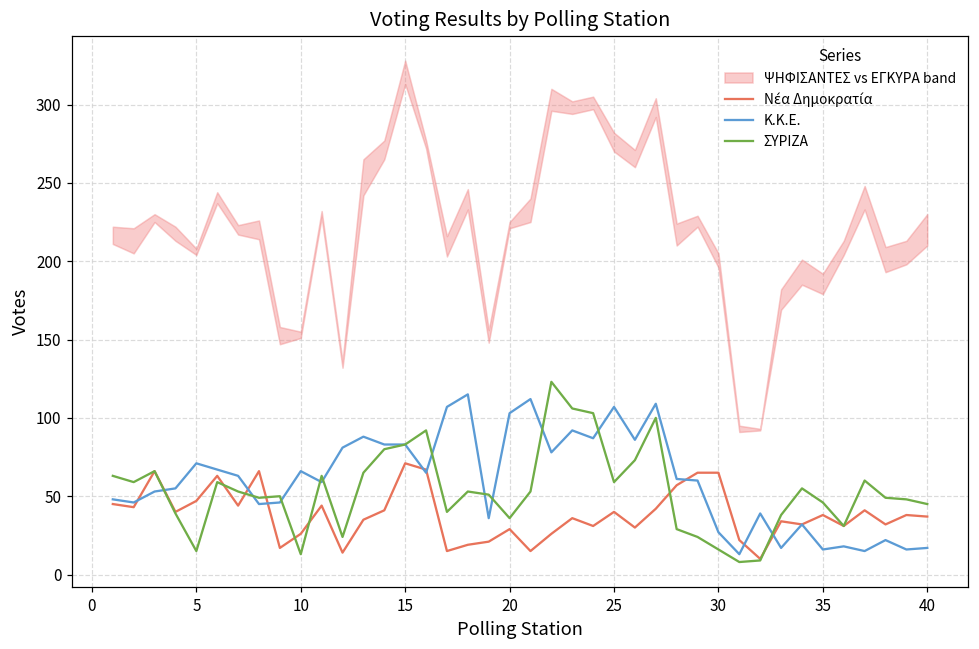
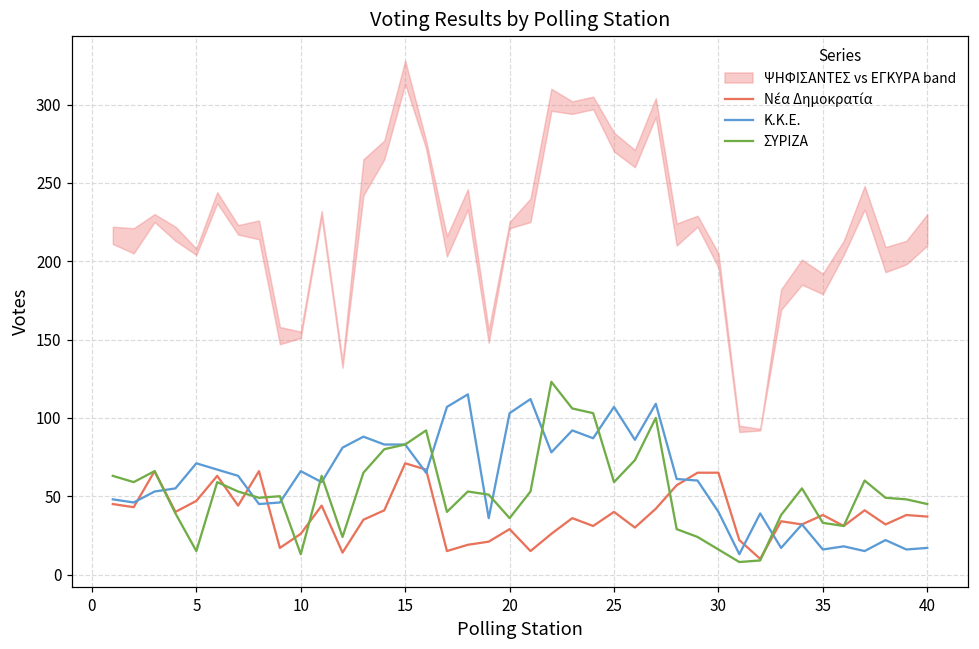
Κ.Κ.Ε., 30: 27 -> 40
ΣΥΡΙΖΑ, 35: 46 -> 33
